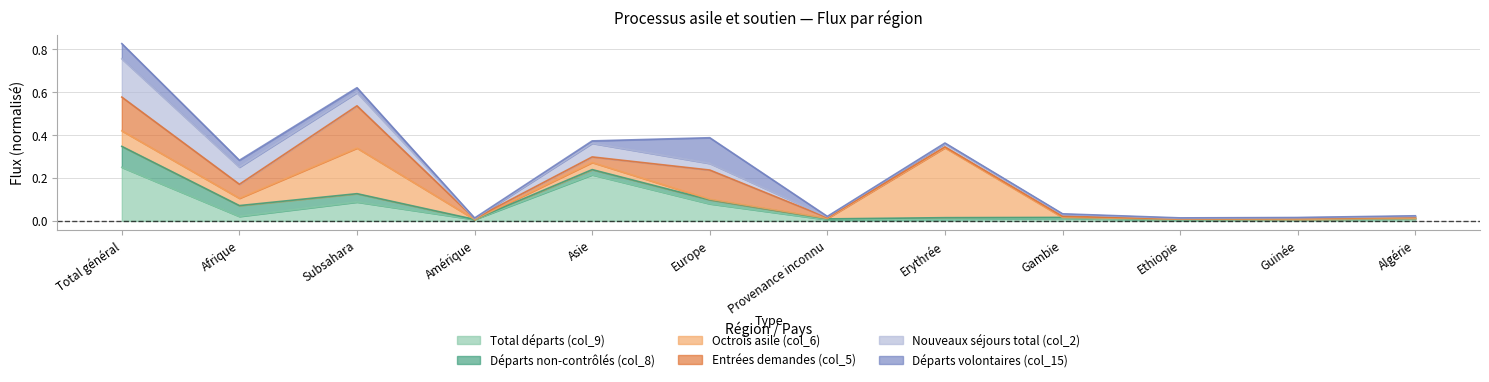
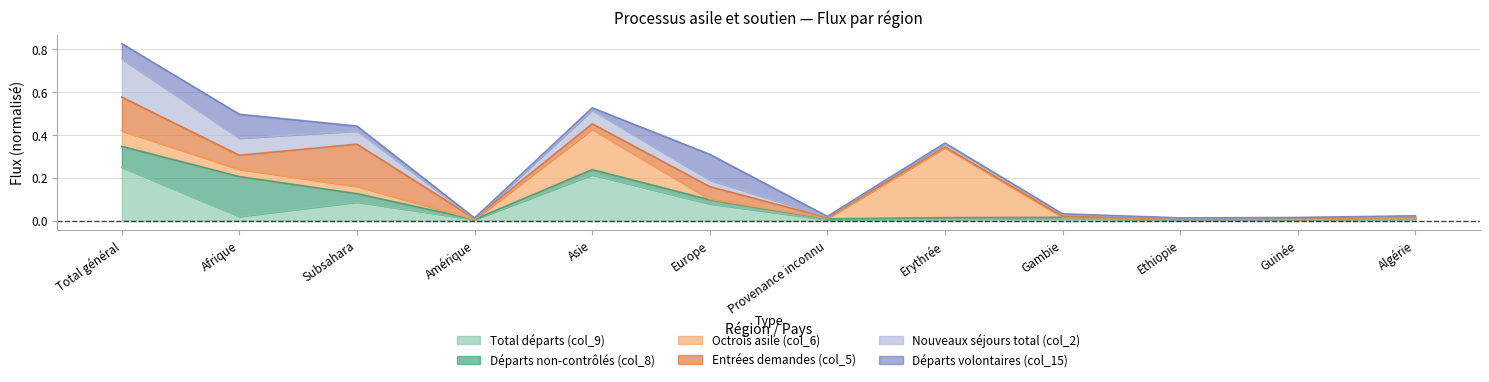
Départs non-contrôlés (col_8), Afrique: 0.05 -> 0.19
Départs volontaires (col_15), Afrique: 0.03 -> 0.11
Octrois asile (col_6), Subsahara: 0.21 -> 0.03
Octrois asile (col_6), Asie: 0.03 -> 0.19
Entrées demandes (col_5), Europe: 0.14 -> 0.06
